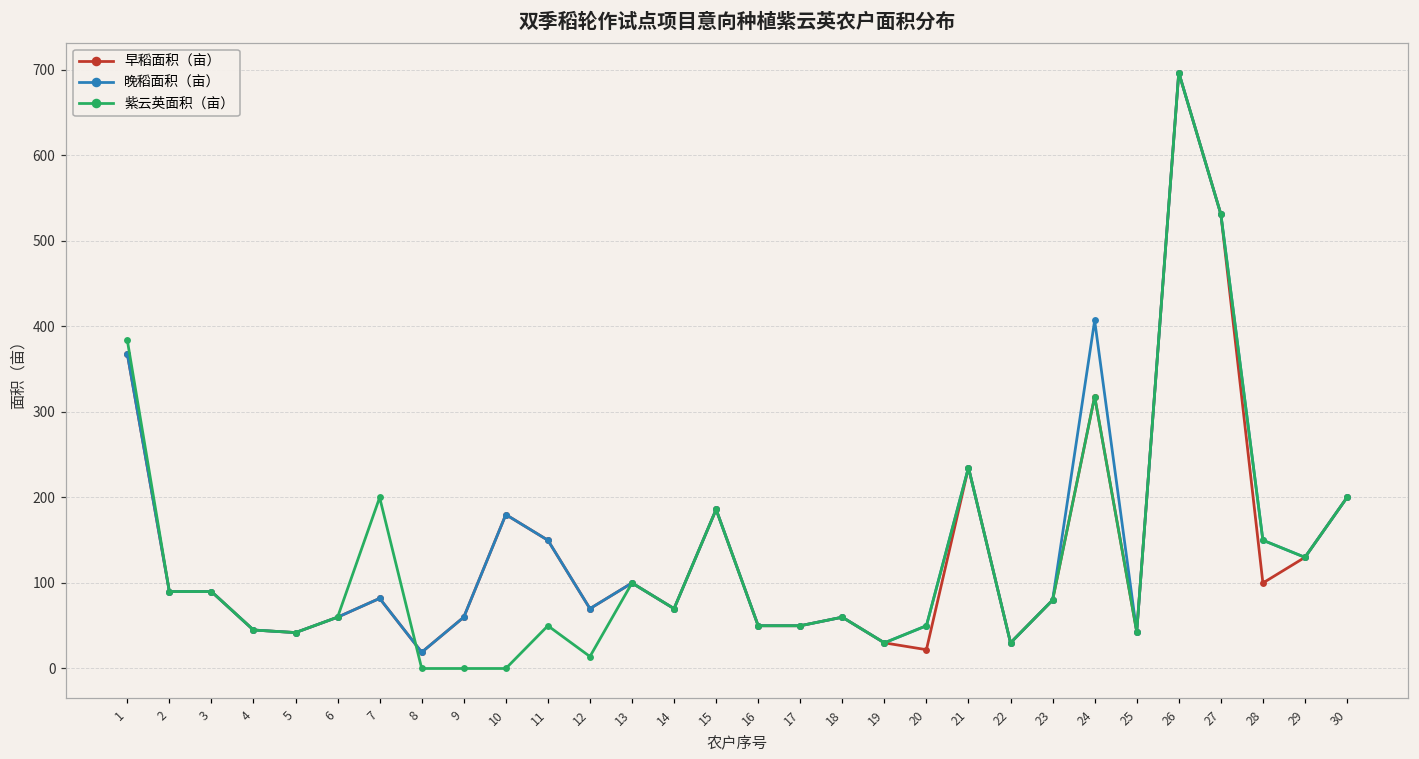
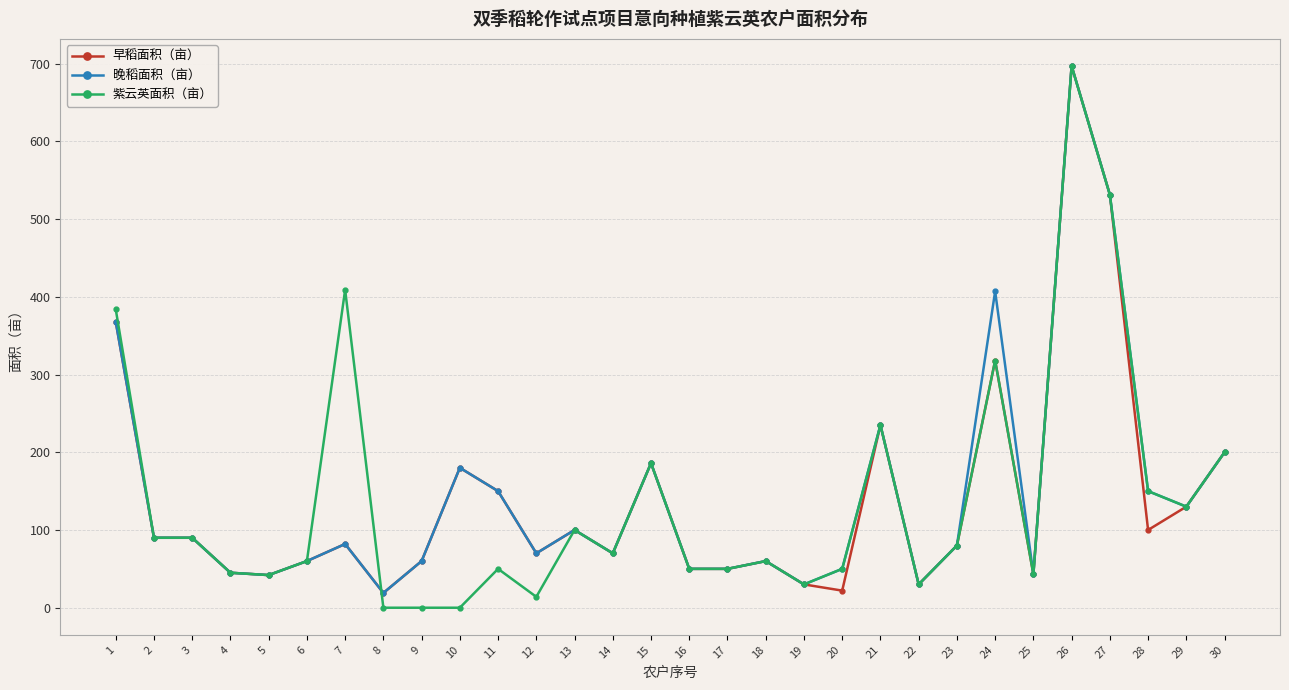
紫云英面积（亩）, 7: 200 -> 410
